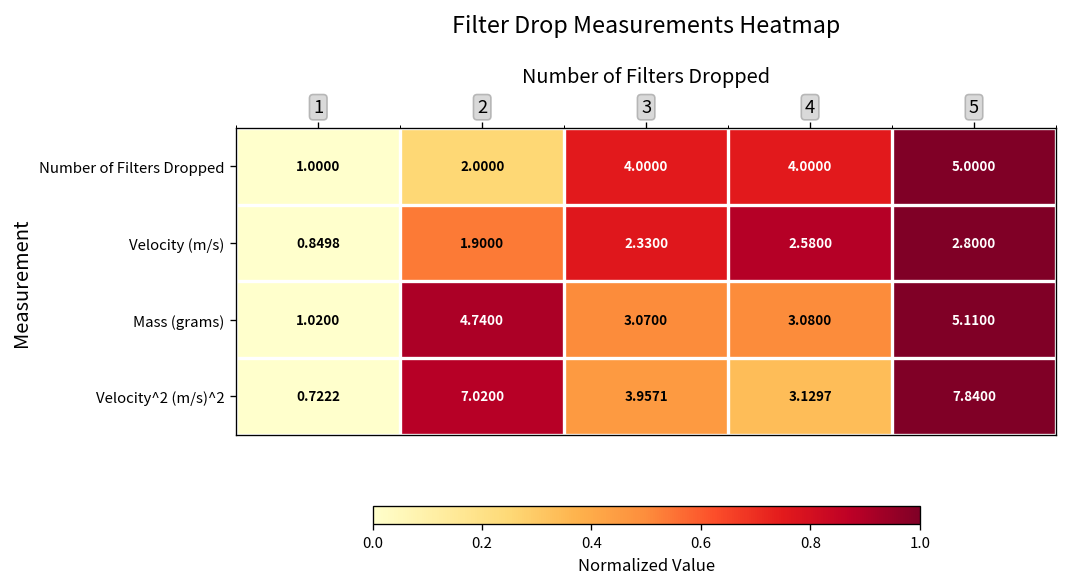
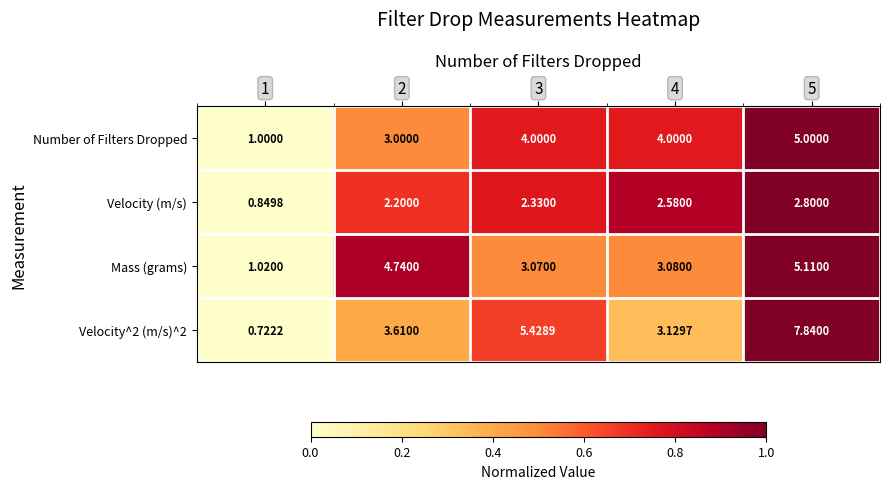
Number of Filters Dropped, 2: 2.0000 -> 3.0000
Velocity (m/s), 2: 1.9000 -> 2.2000
Velocity^2 (m/s)^2, 2: 7.0200 -> 3.6100
Velocity^2 (m/s)^2, 3: 3.9571 -> 5.4289
